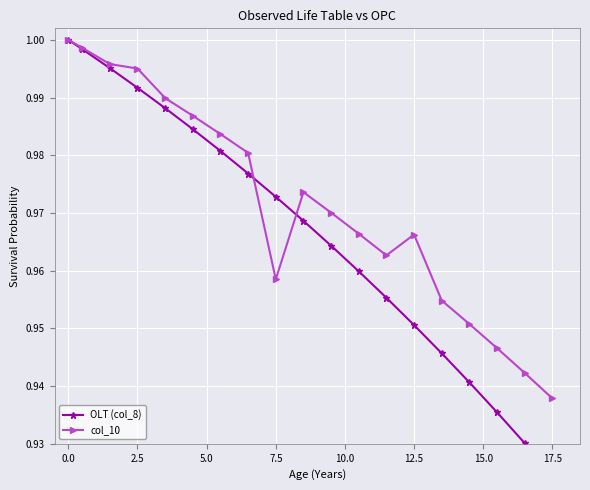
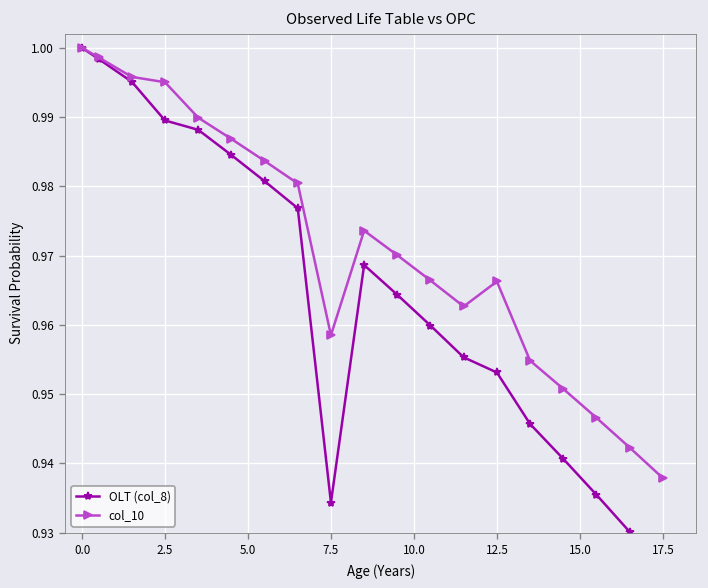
OLT (col_8), 2.5: 0.992 -> 0.990
OLT (col_8), 7.5: 0.973 -> 0.934
OLT (col_8), 12.5: 0.951 -> 0.953
